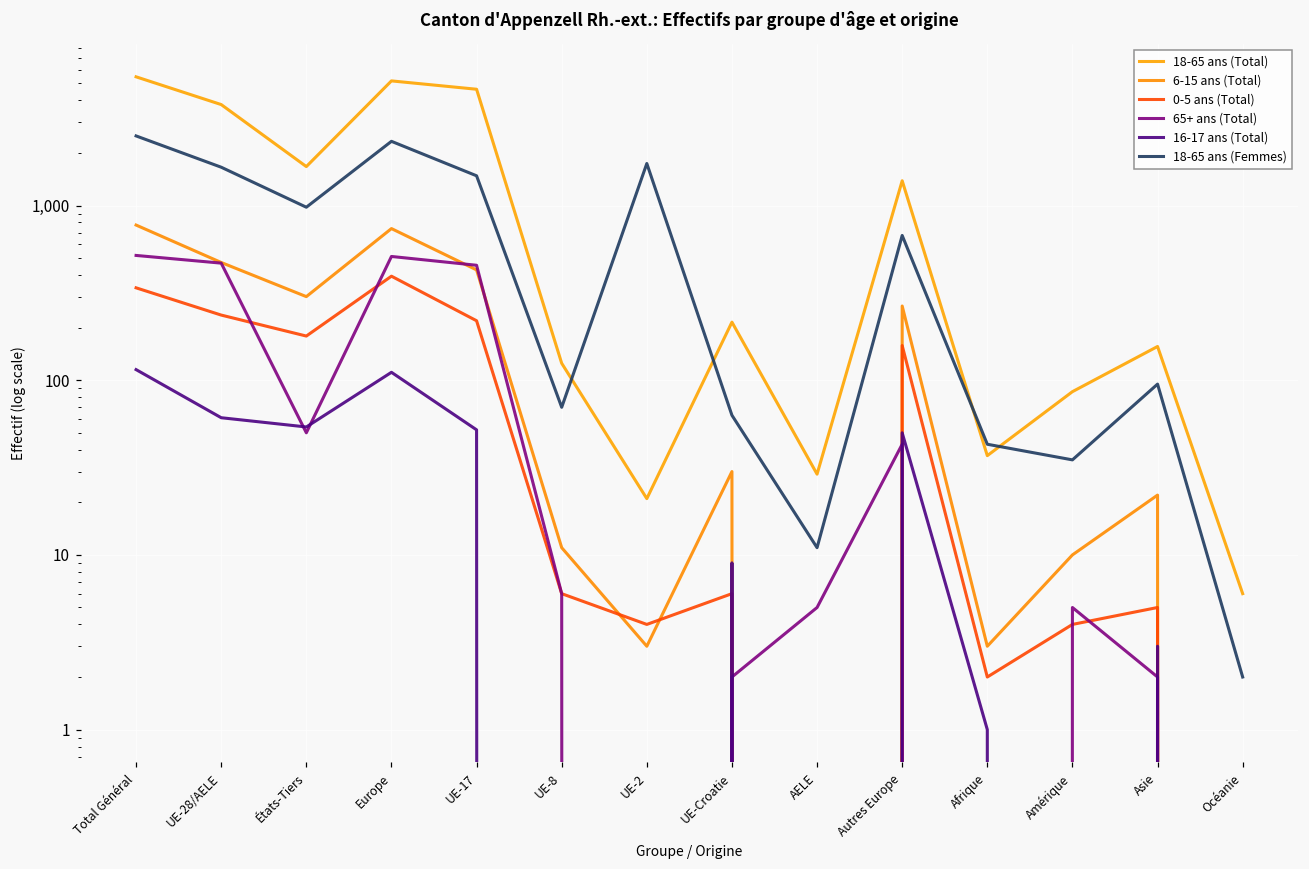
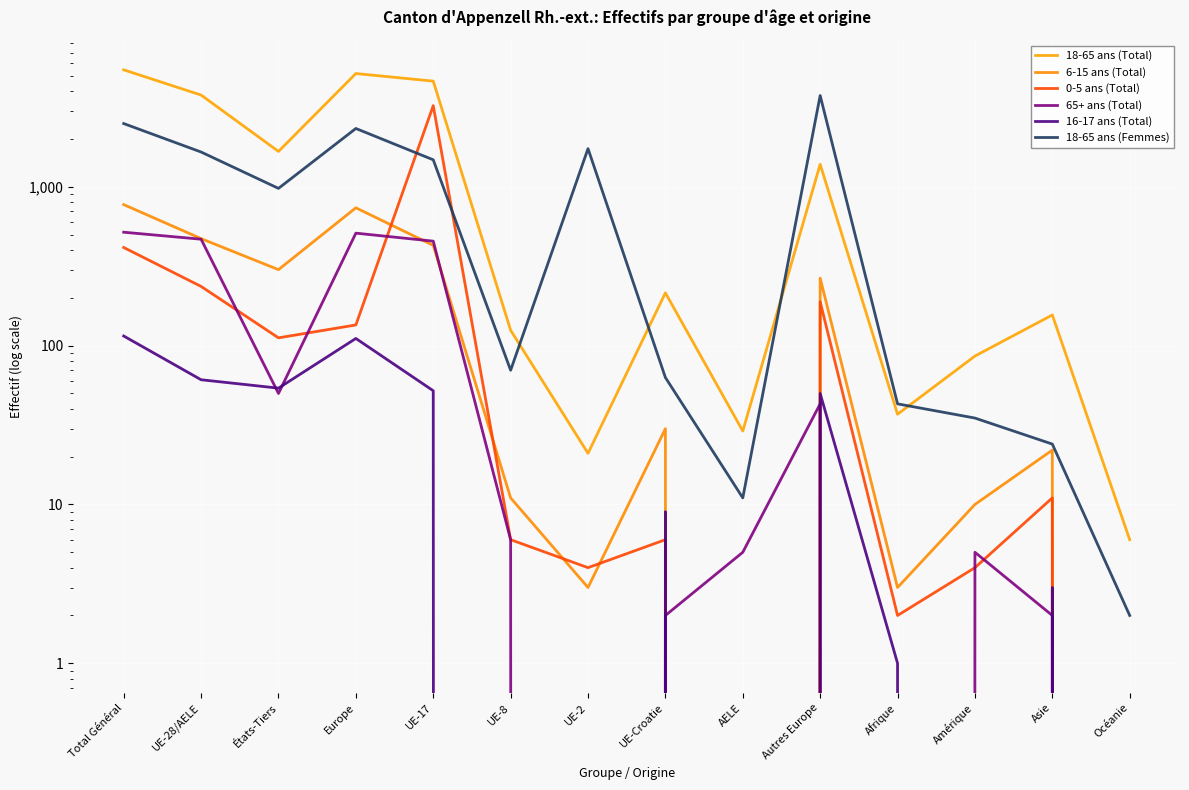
0-5 ans (Total), Total Général: 340 -> 420
0-5 ans (Total), États-Tiers: 180 -> 110
0-5 ans (Total), Europe: 390 -> 140
0-5 ans (Total), UE-17: 220 -> 3,200
0-5 ans (Total), Autres Europe: 160 -> 190
18-65 ans (Femmes), Autres Europe: 670 -> 3,800
0-5 ans (Total), Asie: 5 -> 11
18-65 ans (Femmes), Asie: 100 -> 24
